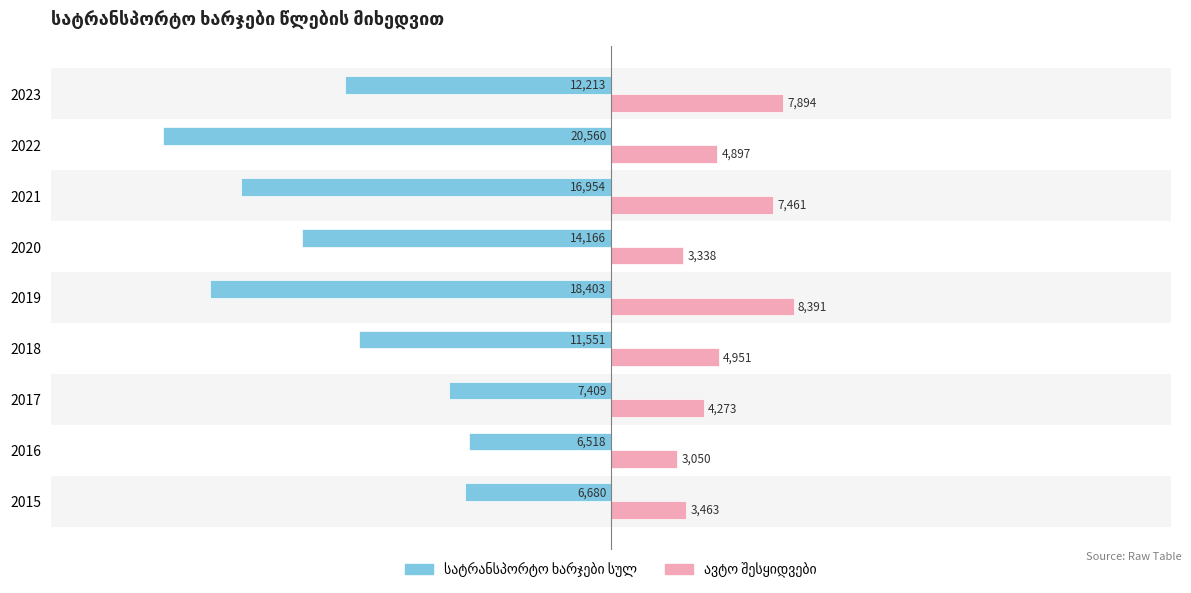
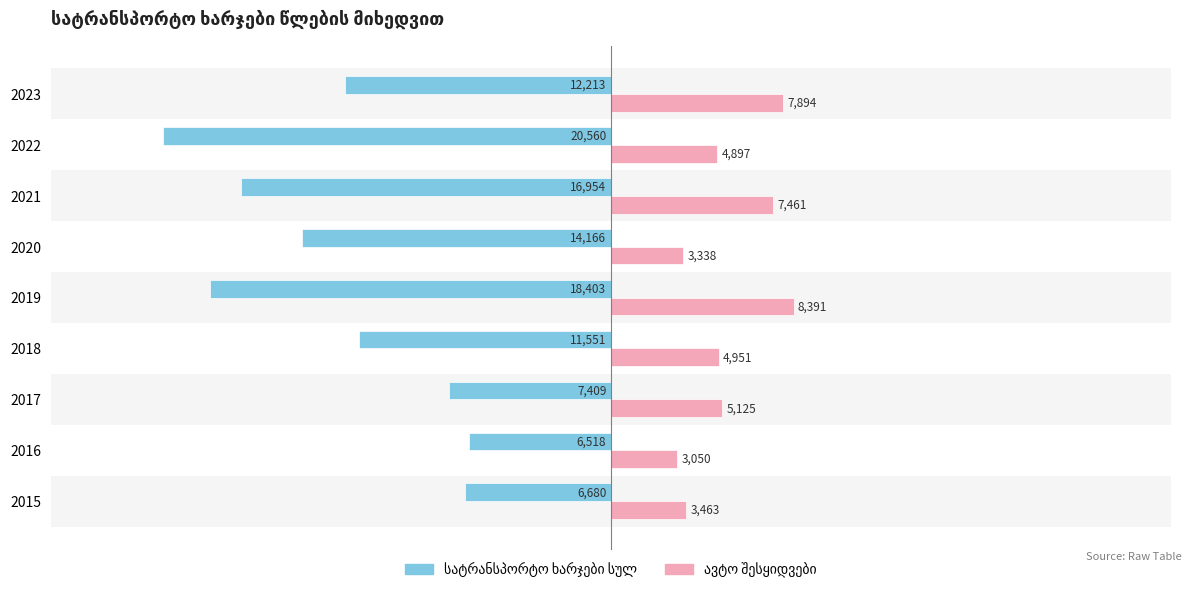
ავტო შესყიდვები, 2017: 4,273 -> 5,125
